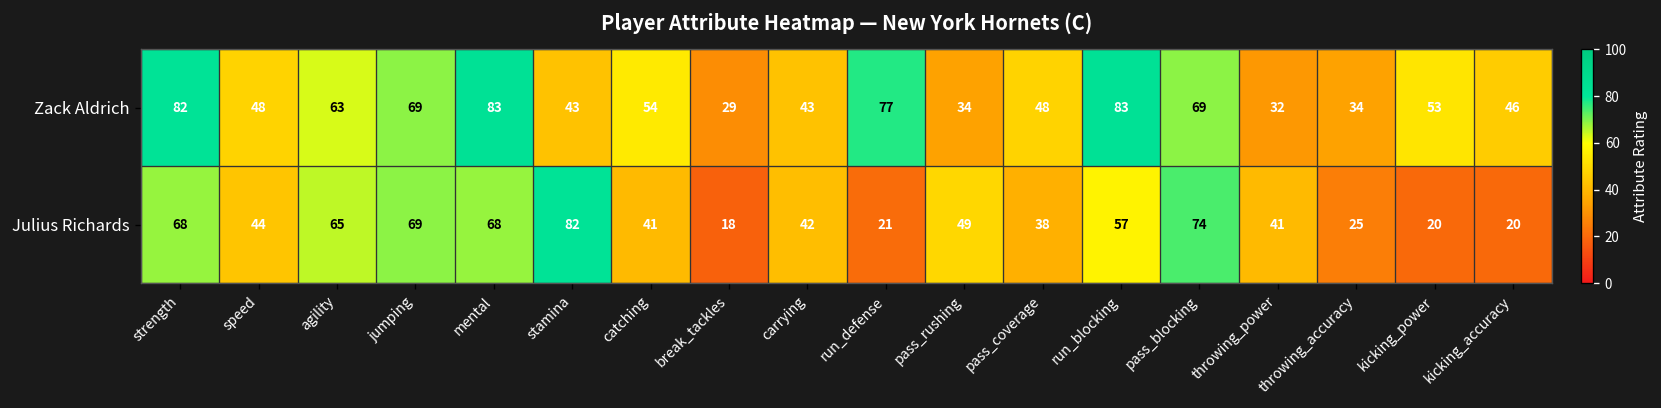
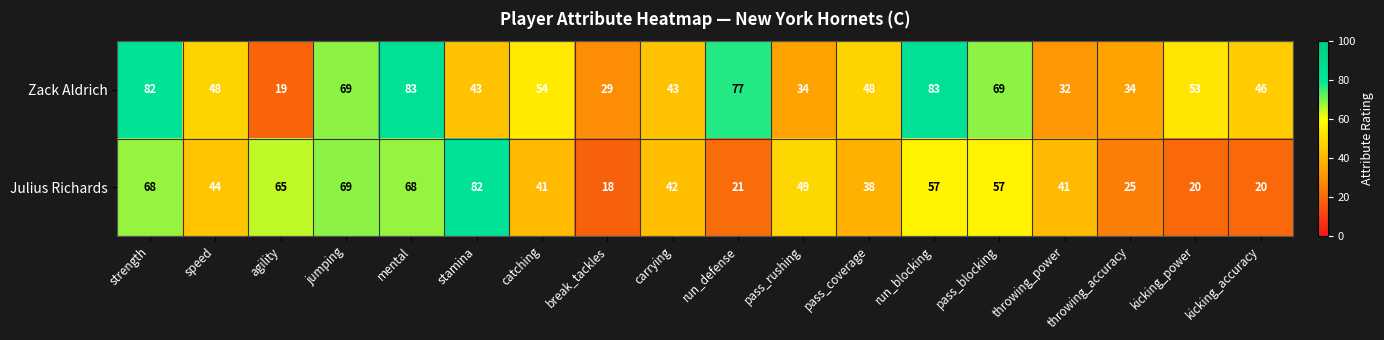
Zack Aldrich, agility: 63 -> 19
Julius Richards, pass_blocking: 74 -> 57
